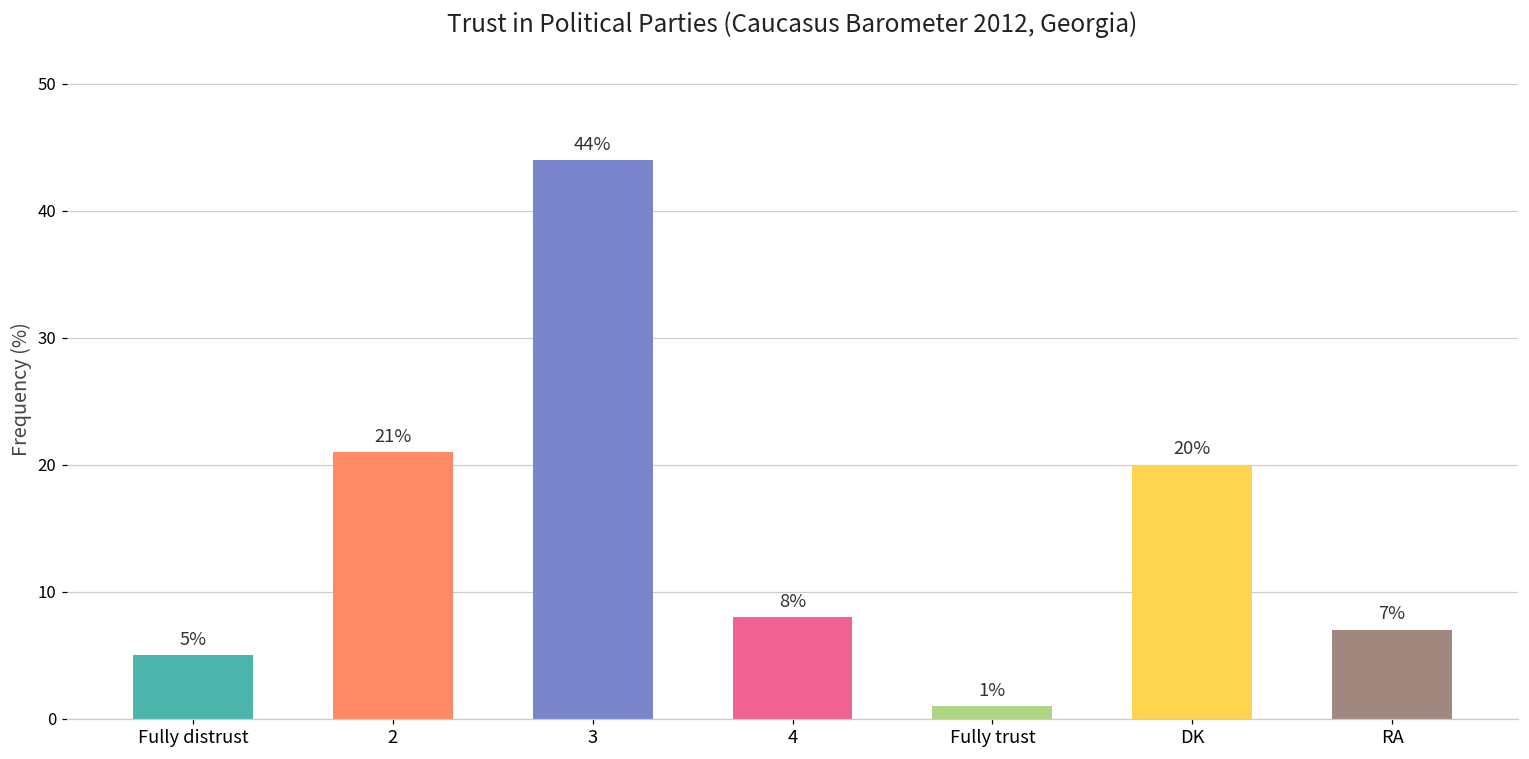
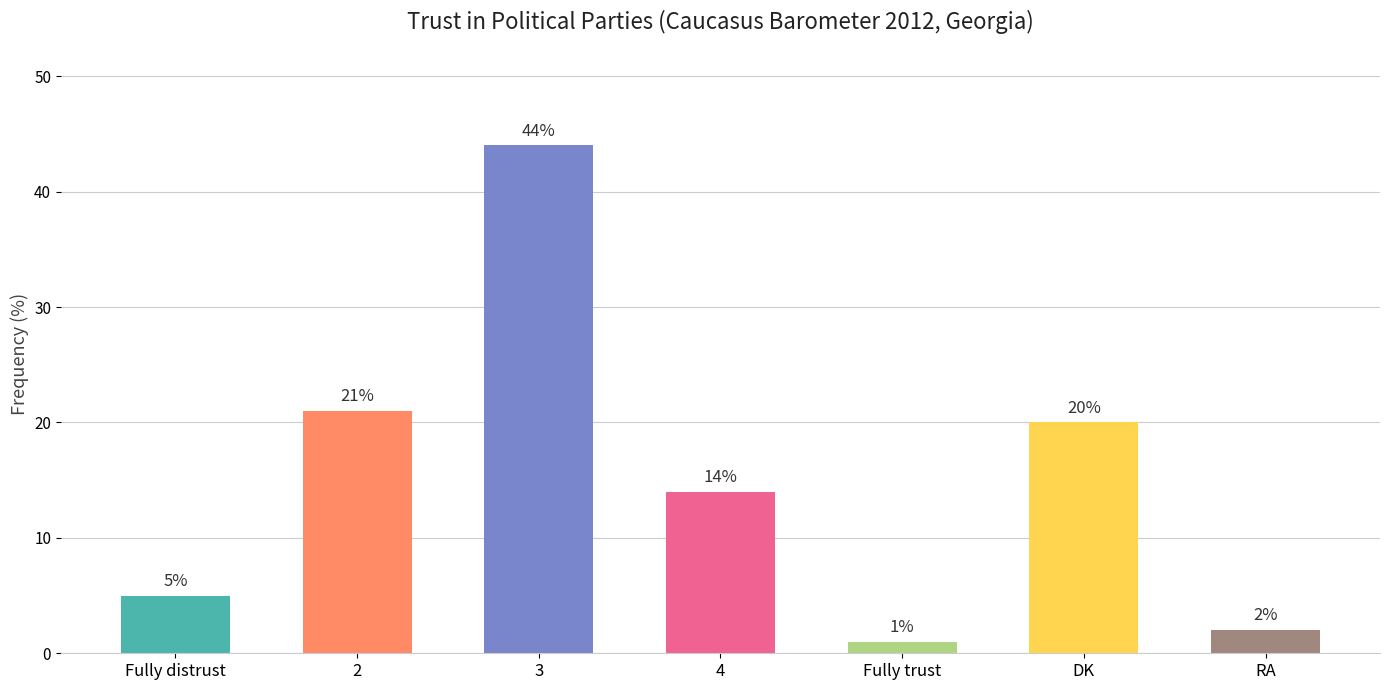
4: 8% -> 14%
RA: 7% -> 2%
